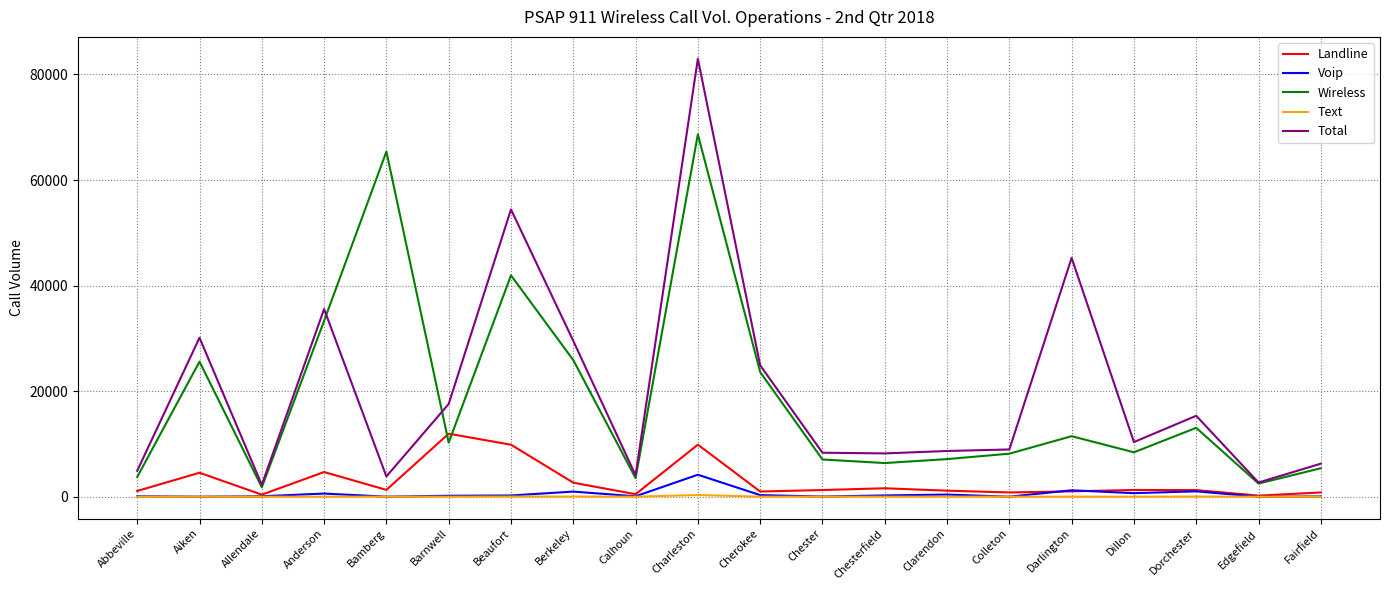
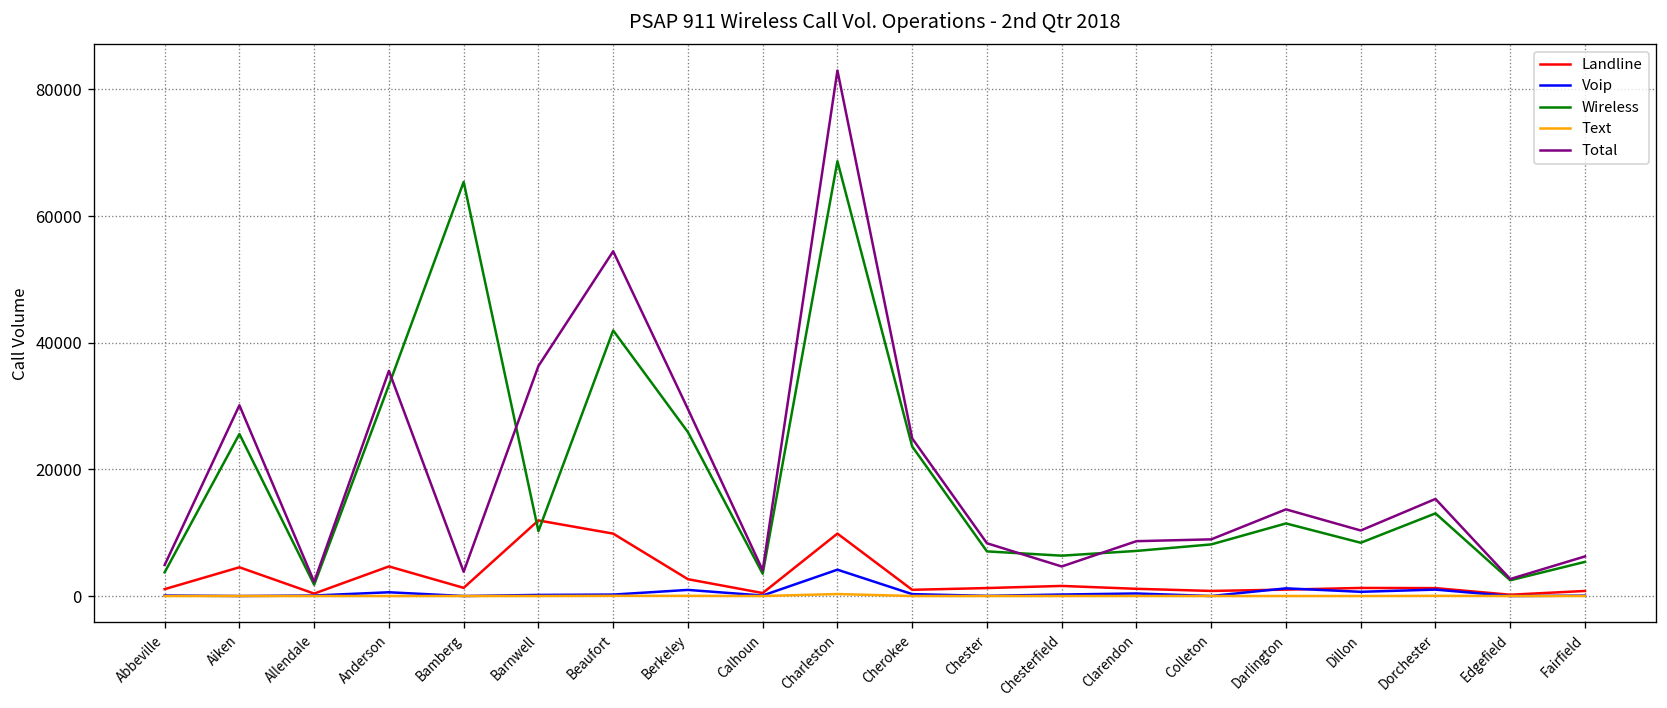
Total, Barnwell: 18000 -> 36000
Total, Chesterfield: 8000 -> 5000
Total, Darlington: 45000 -> 14000
